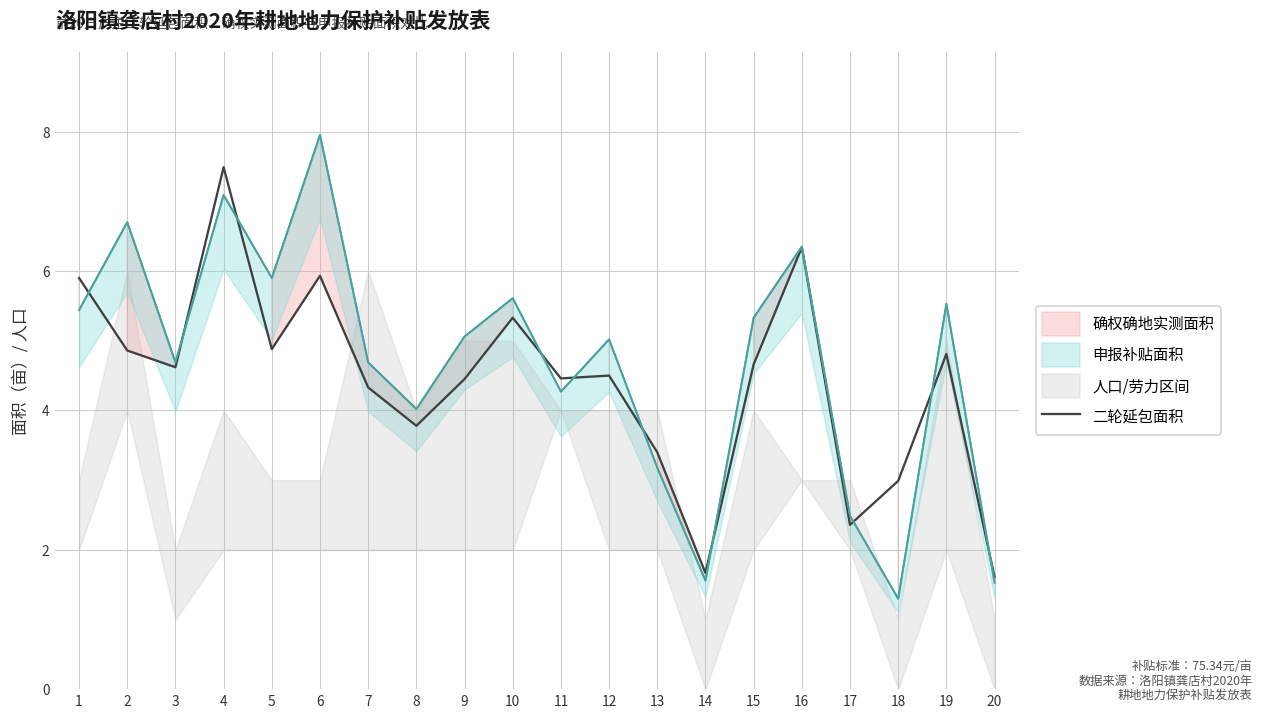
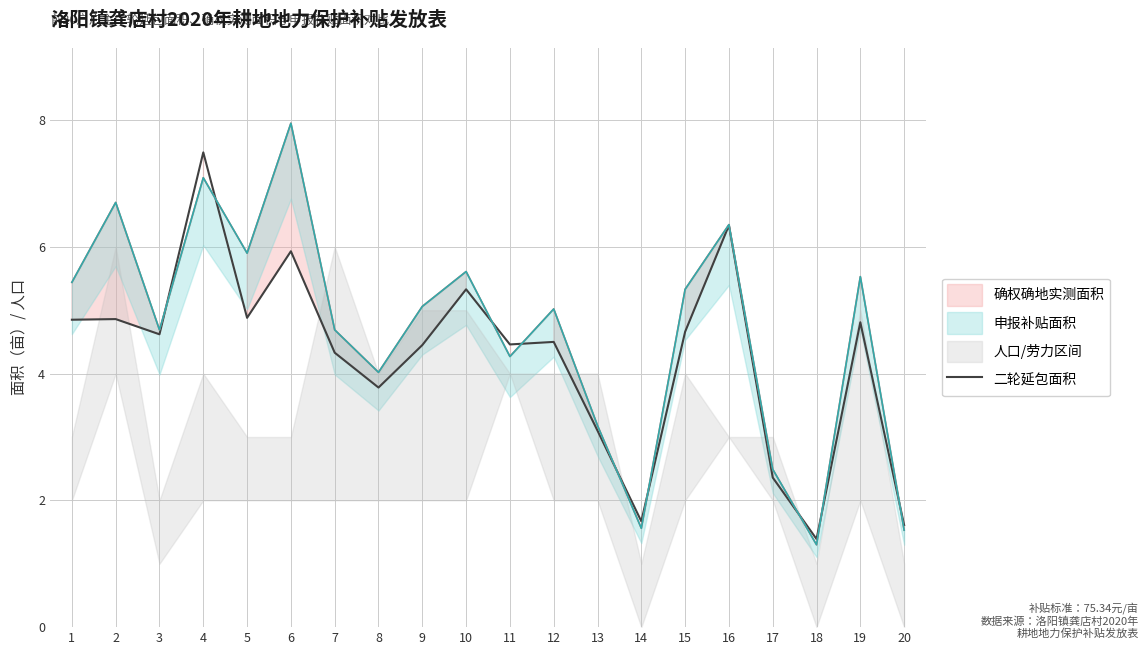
二轮延包面积, 1: 5.9 -> 4.9
二轮延包面积, 13: 3.4 -> 3.1
二轮延包面积, 18: 3.0 -> 1.4
